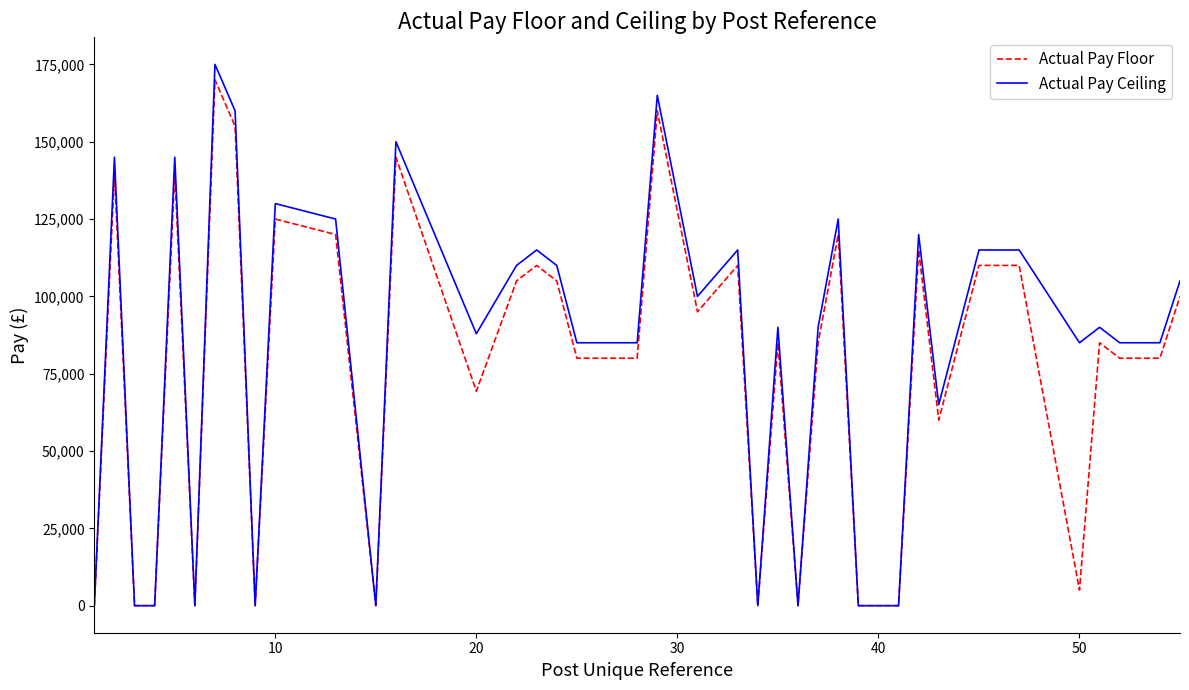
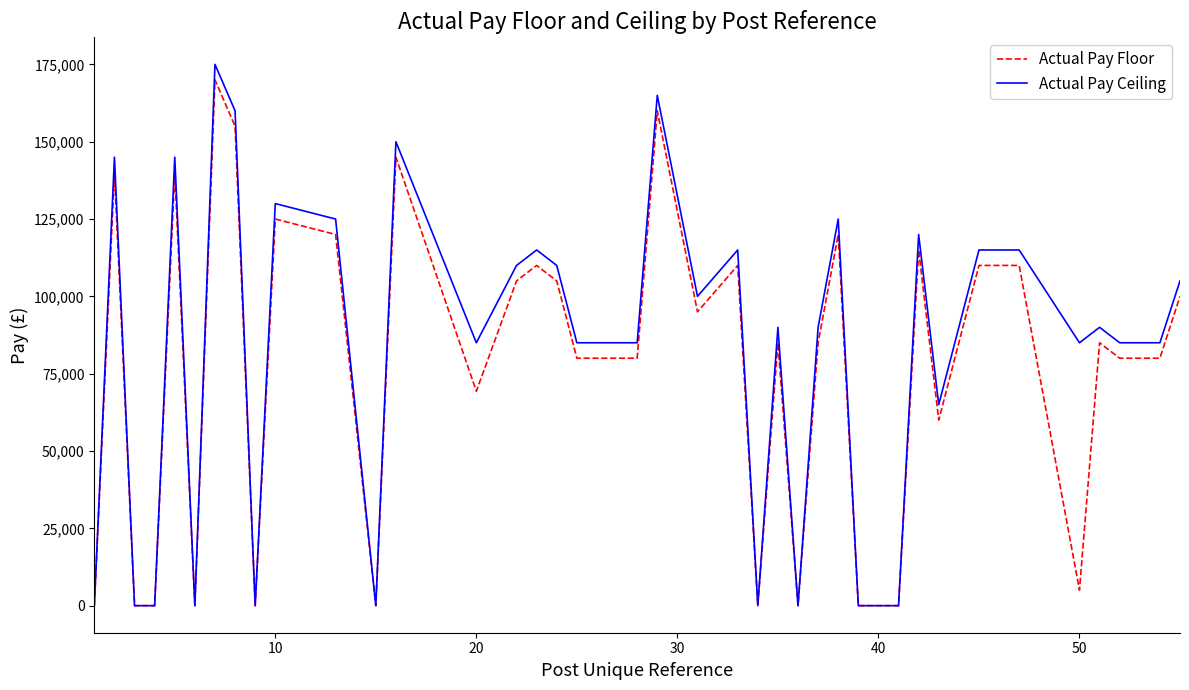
Actual Pay Ceiling, 20: 88,000 -> 85,000
